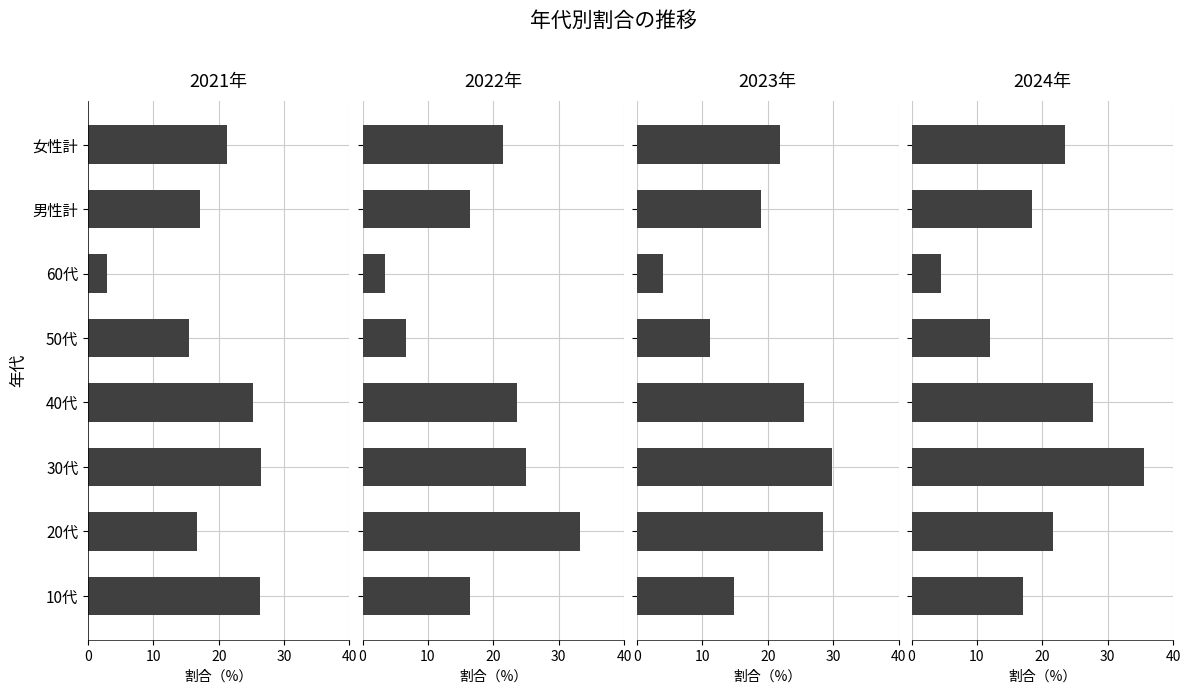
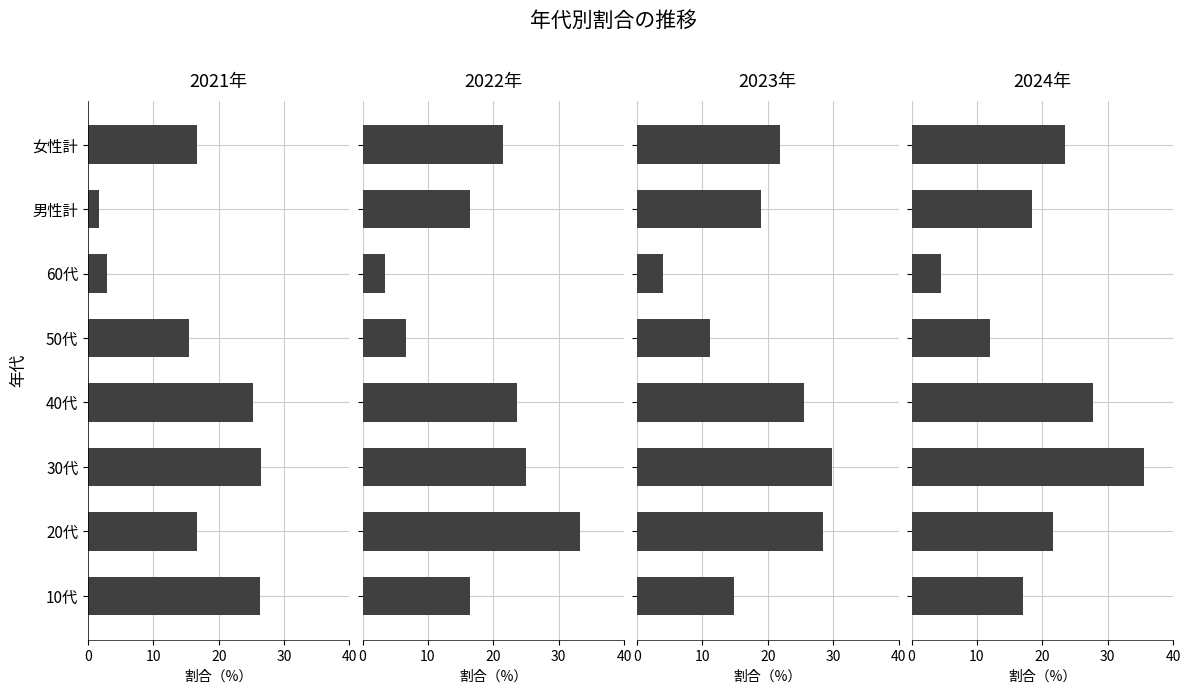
2021年, 女性計: 21 -> 17
2021年, 男性計: 17 -> 2
